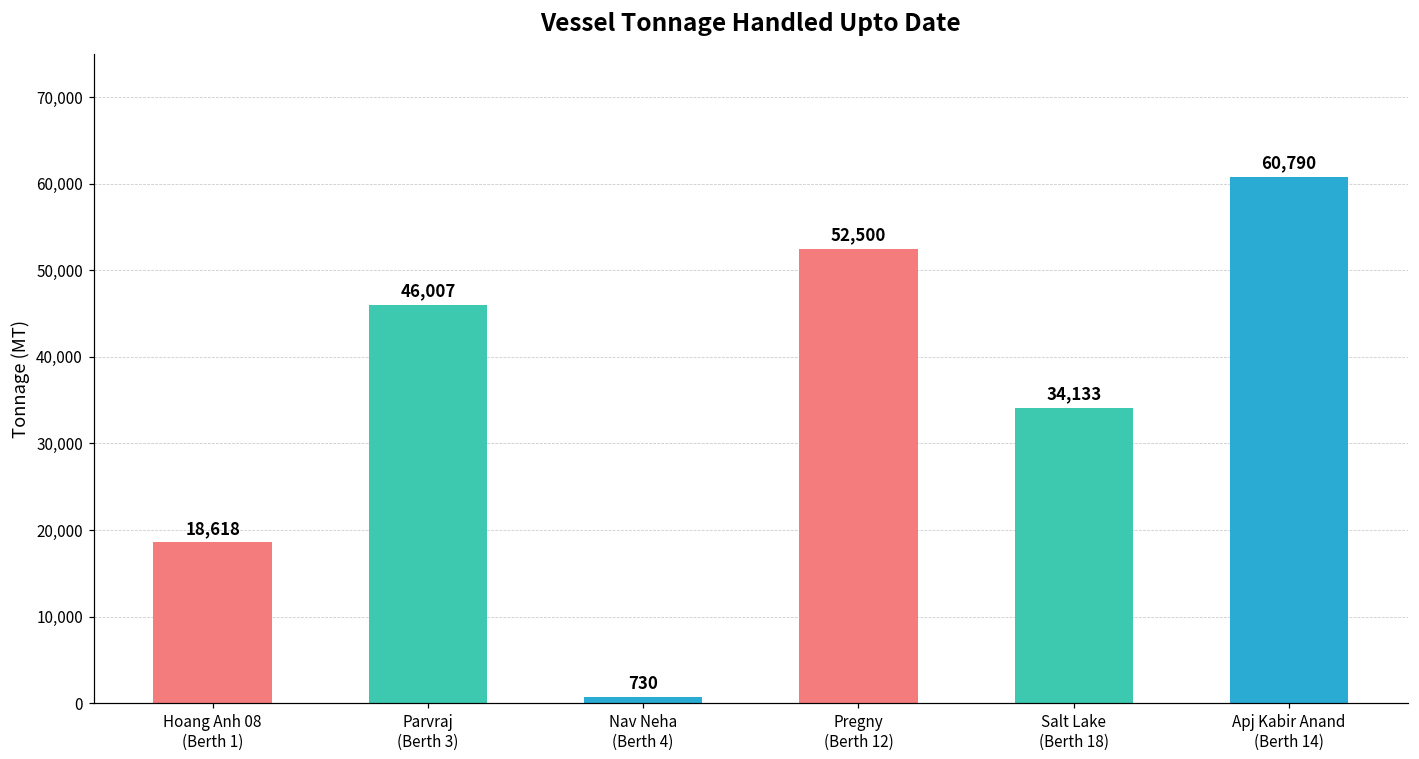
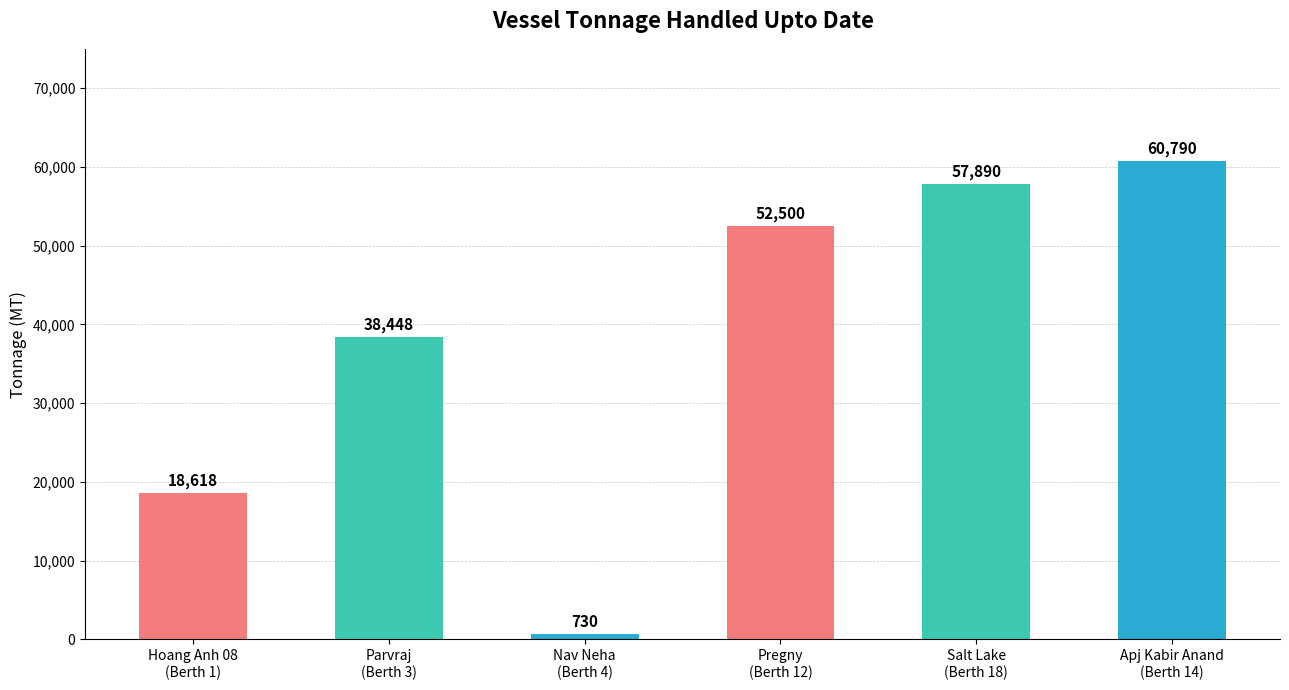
Parvraj (Berth 3): 46,007 -> 38,448
Salt Lake (Berth 18): 34,133 -> 57,890
